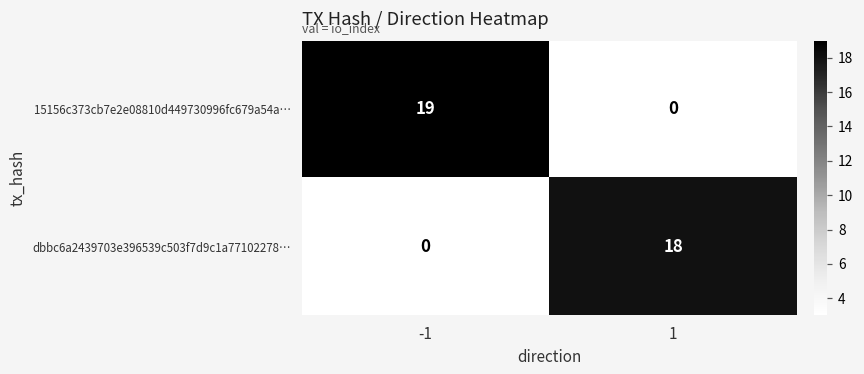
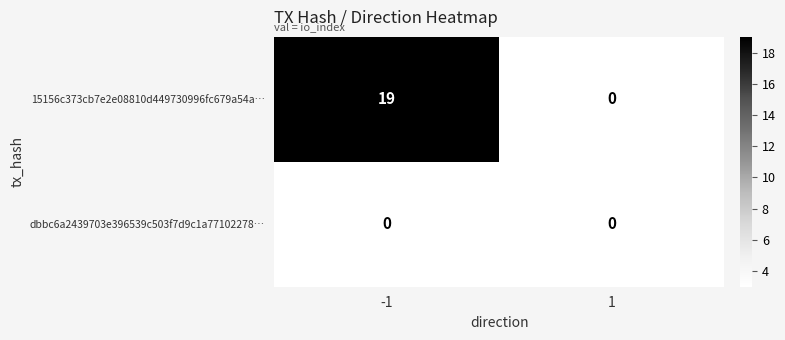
dbbc6a2439703e396539c503f7d9c1a77102278…, 1: 18 -> 0
